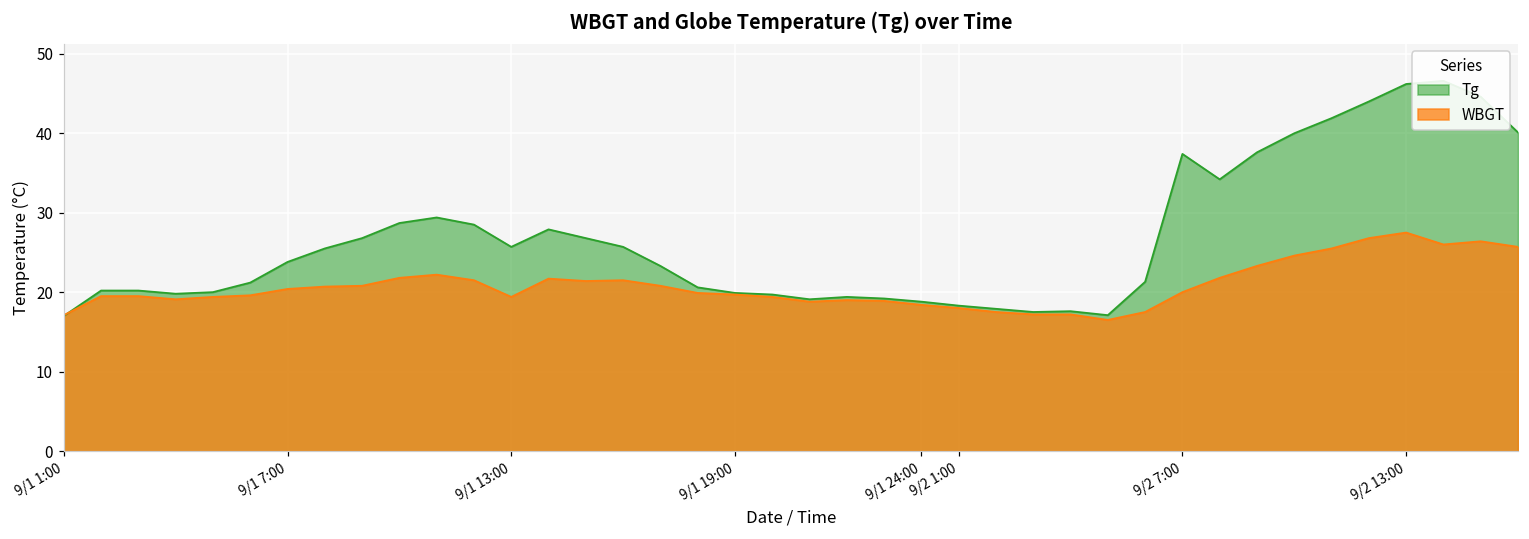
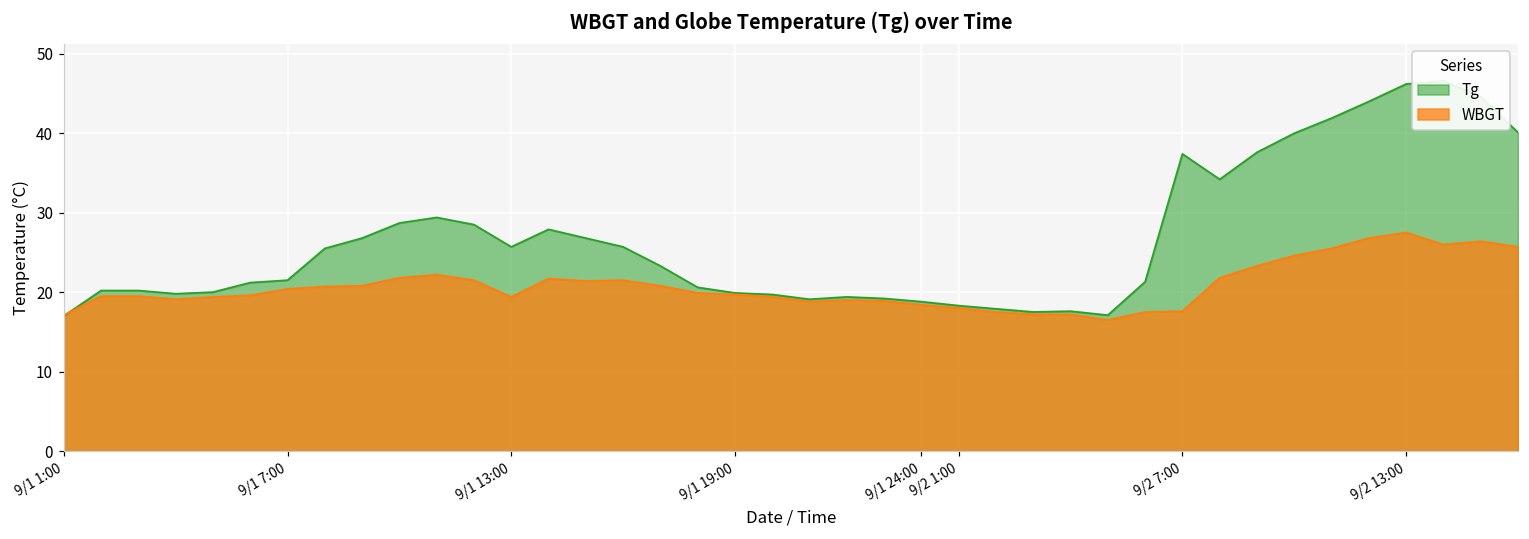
Tg, 9/1 7:00: 24 -> 22
WBGT, 9/2 7:00: 20 -> 18
